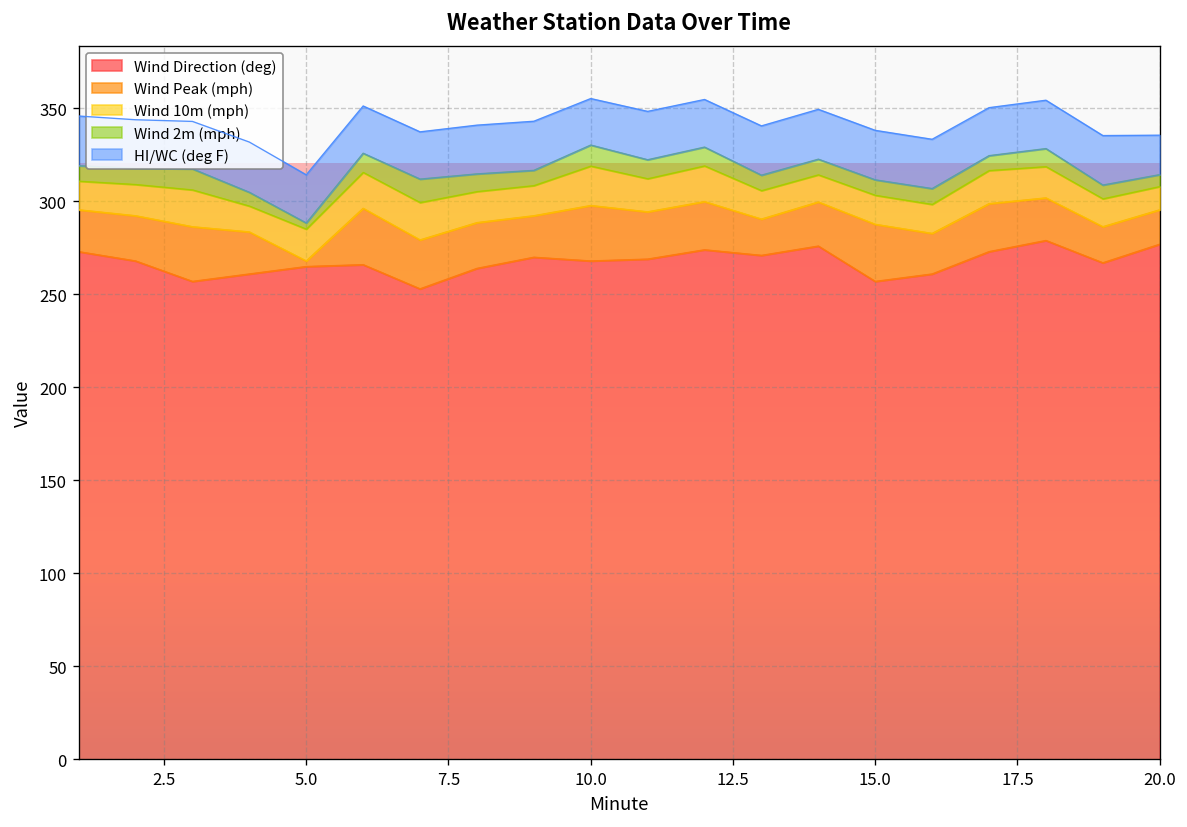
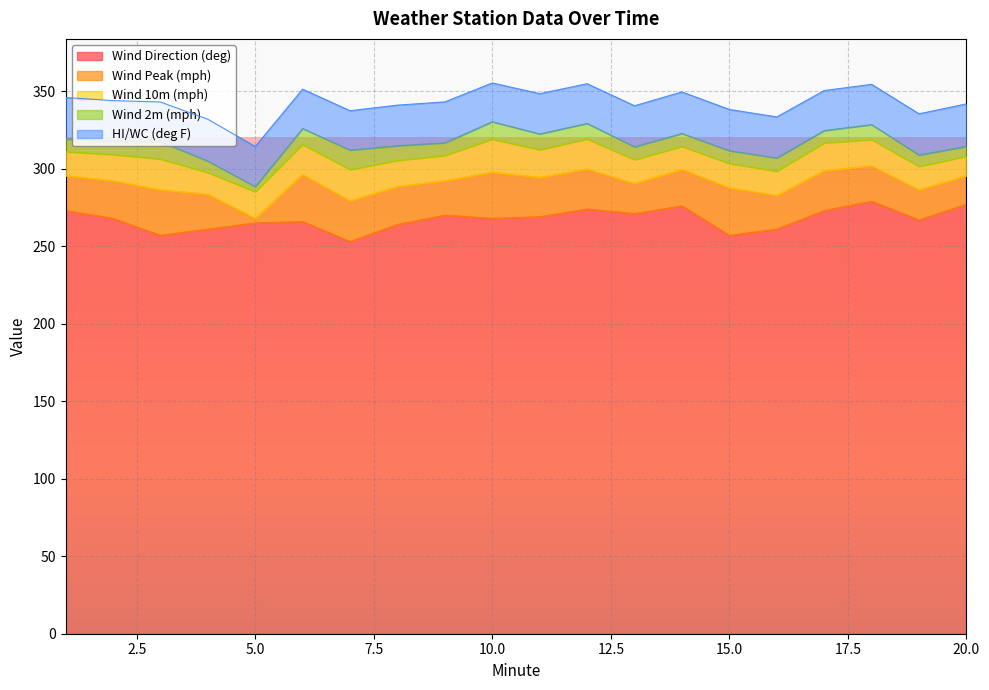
HI/WC (deg F), 20.0: 21 -> 27
